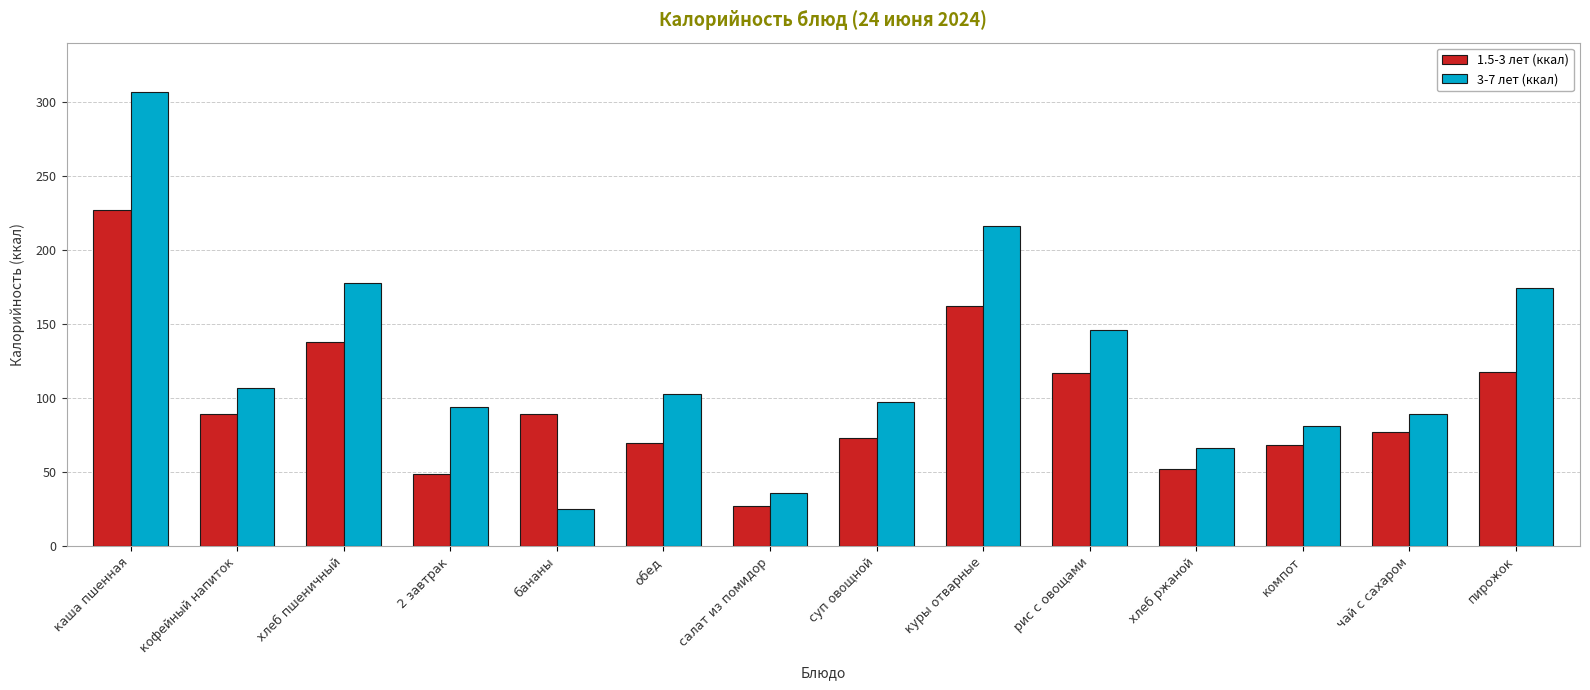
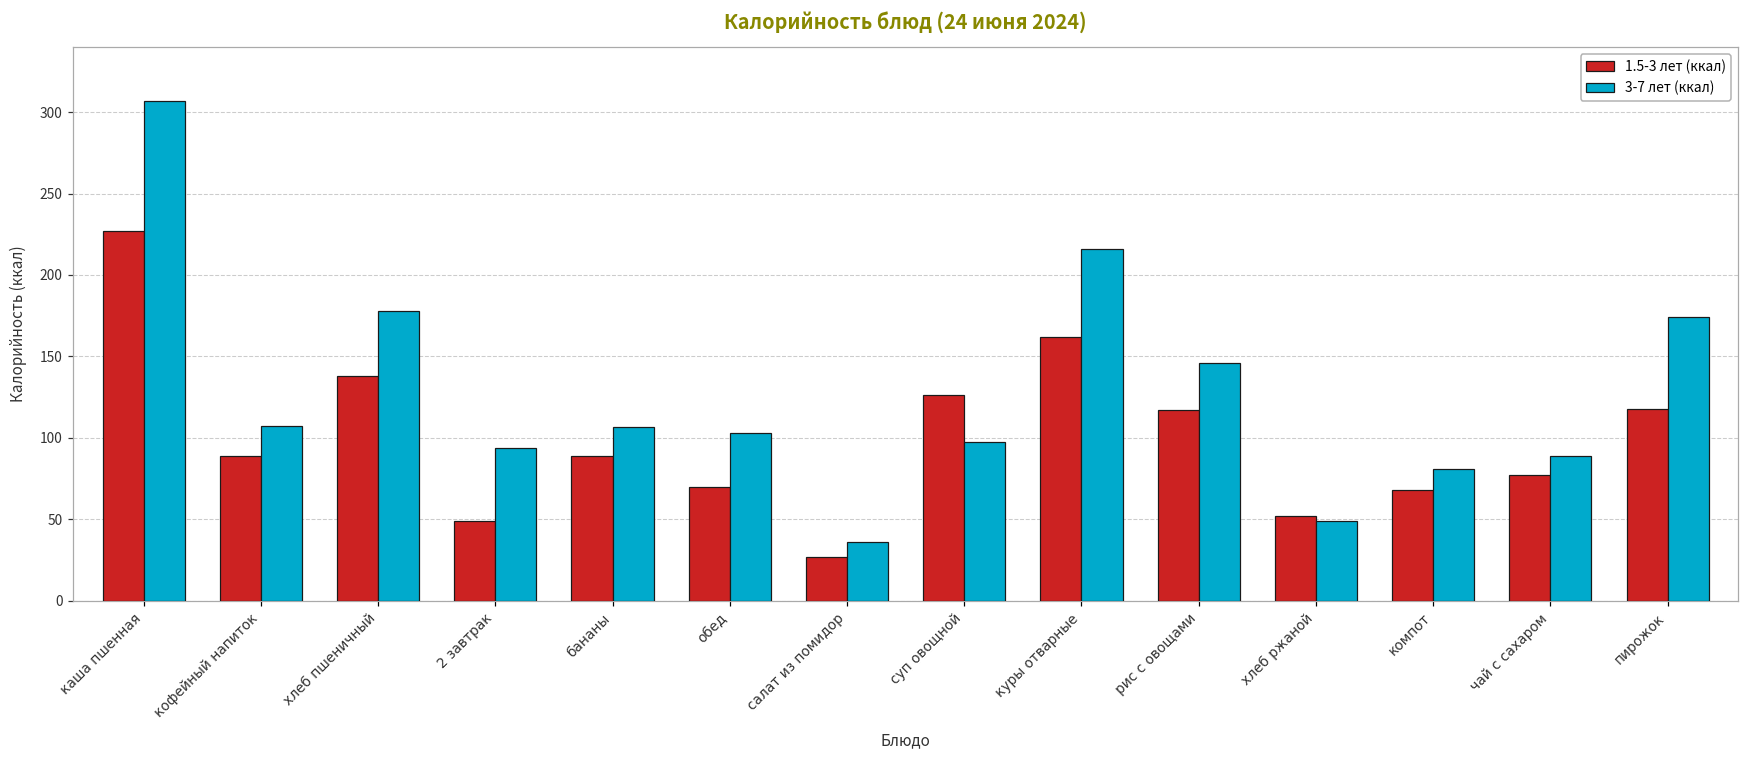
3-7 лет (ккал), бананы: 25 -> 107
1.5-3 лет (ккал), суп овощной: 73 -> 126
3-7 лет (ккал), хлеб ржаной: 66 -> 49
